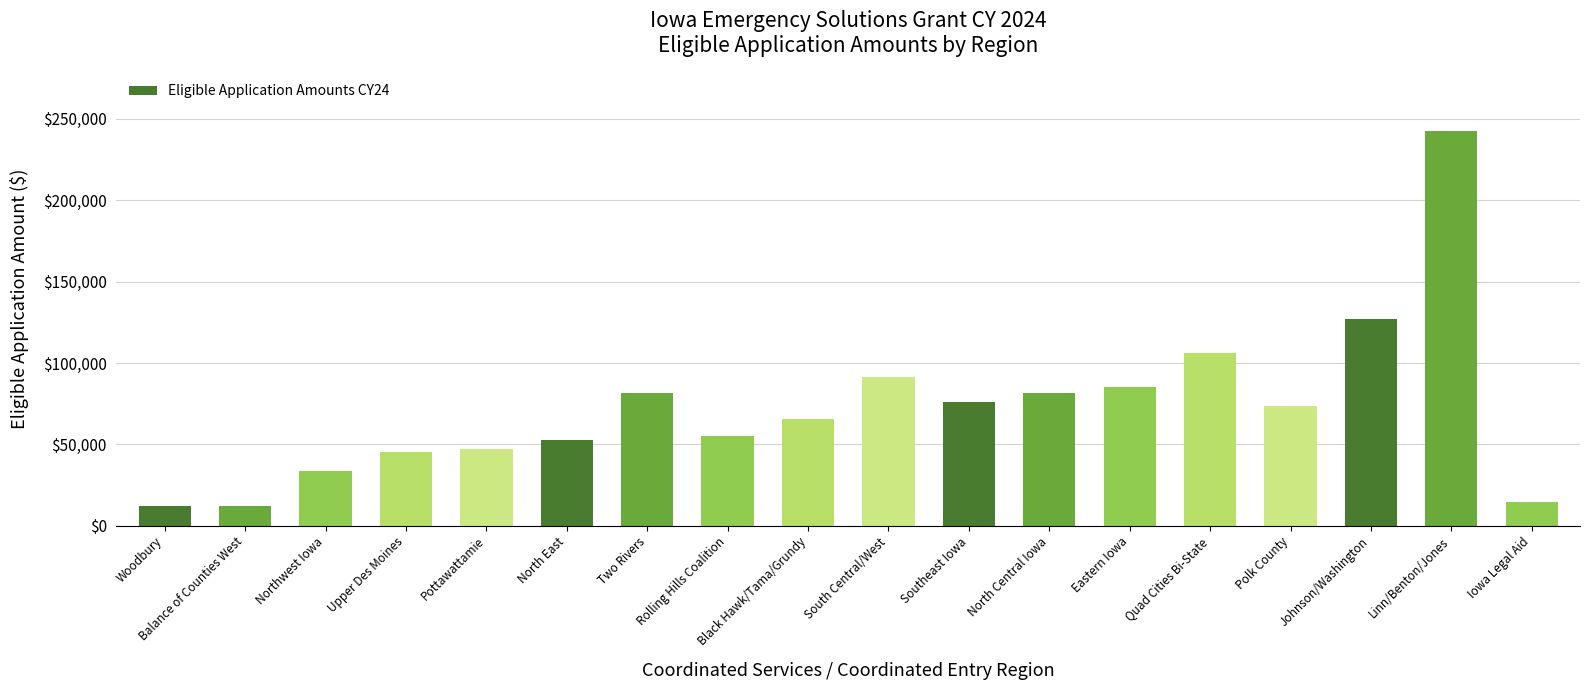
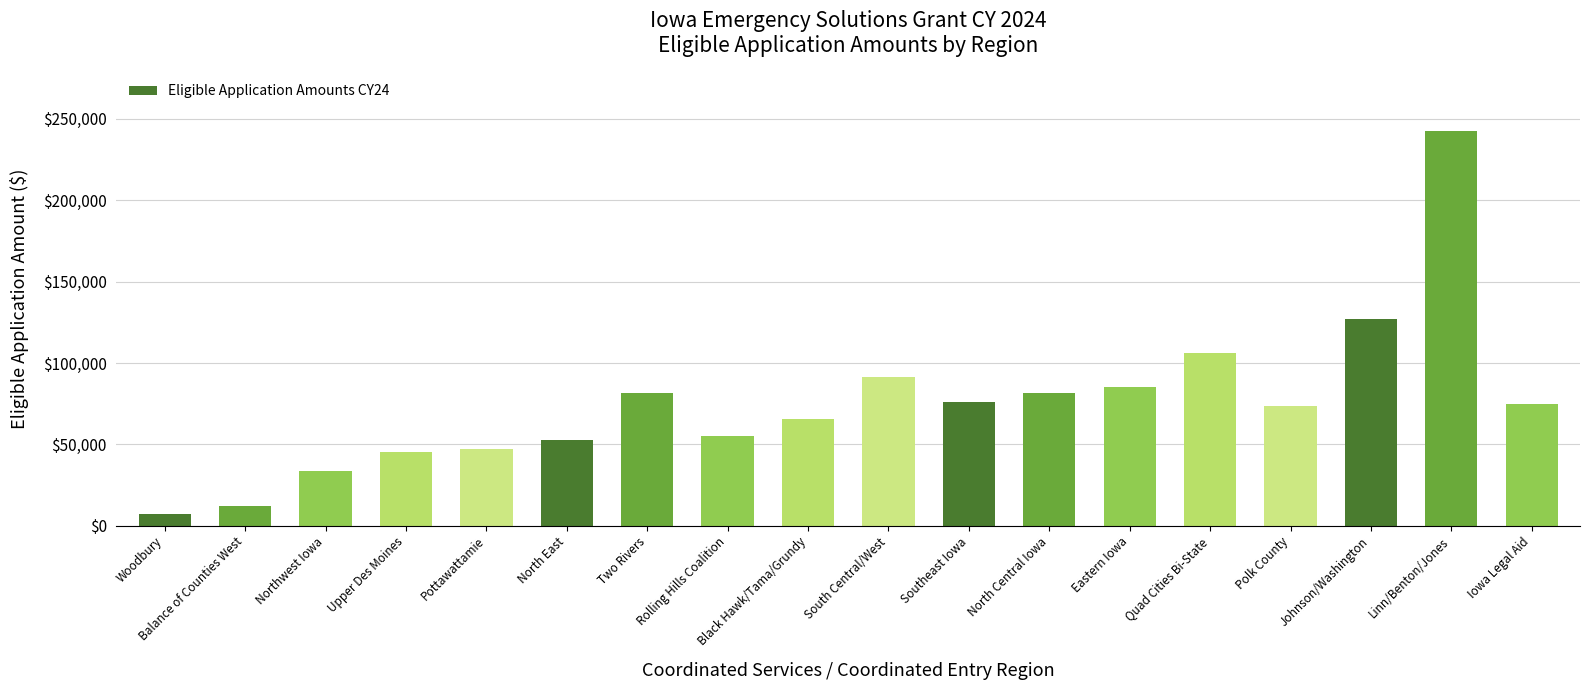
Woodbury: $12,000 -> $7,000
Iowa Legal Aid: $15,000 -> $75,000
